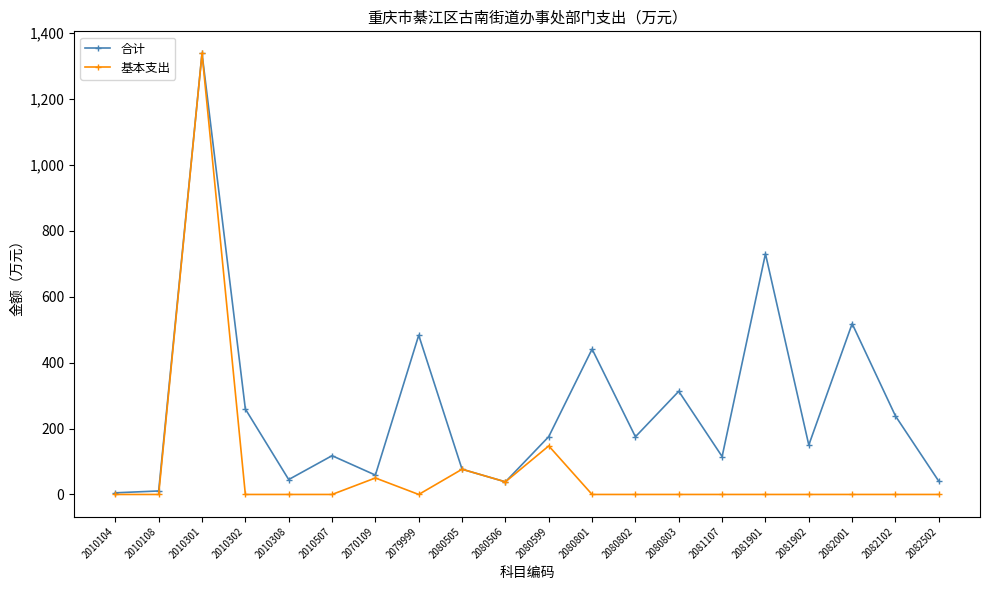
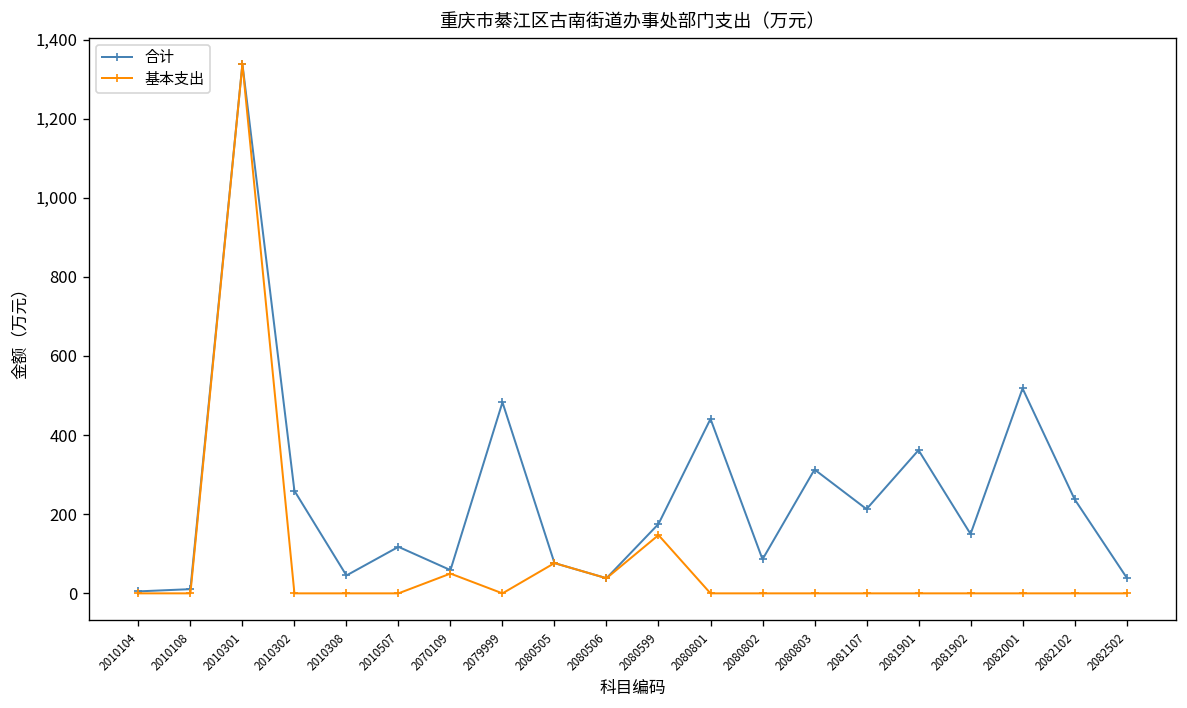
合计, 2080802: 180 -> 90
合计, 2081107: 120 -> 210
合计, 2081901: 730 -> 360
